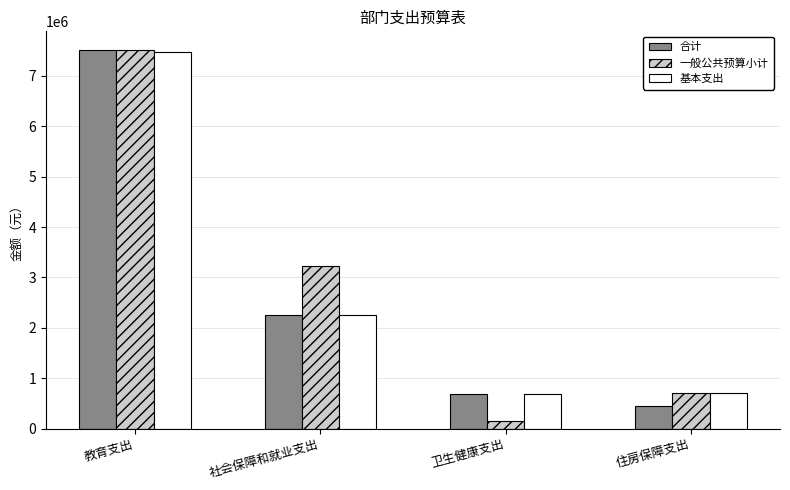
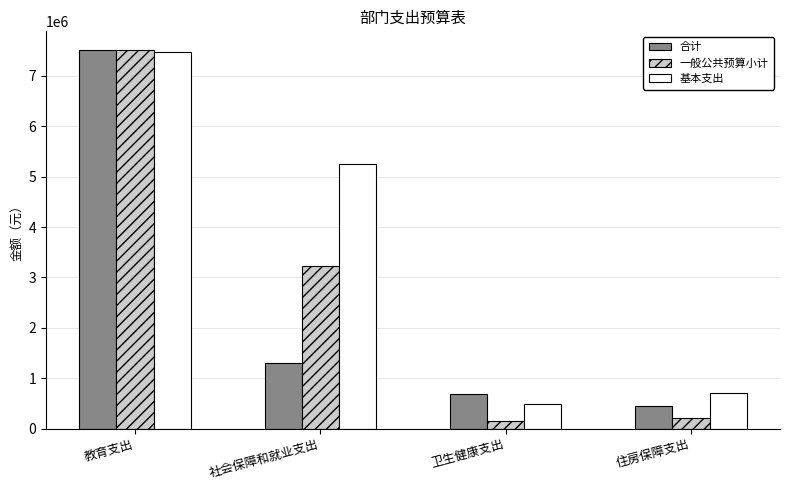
合计, 社会保障和就业支出: 2300000 -> 1300000
基本支出, 社会保障和就业支出: 2300000 -> 5300000
基本支出, 卫生健康支出: 700000 -> 500000
一般公共预算小计, 住房保障支出: 700000 -> 200000
